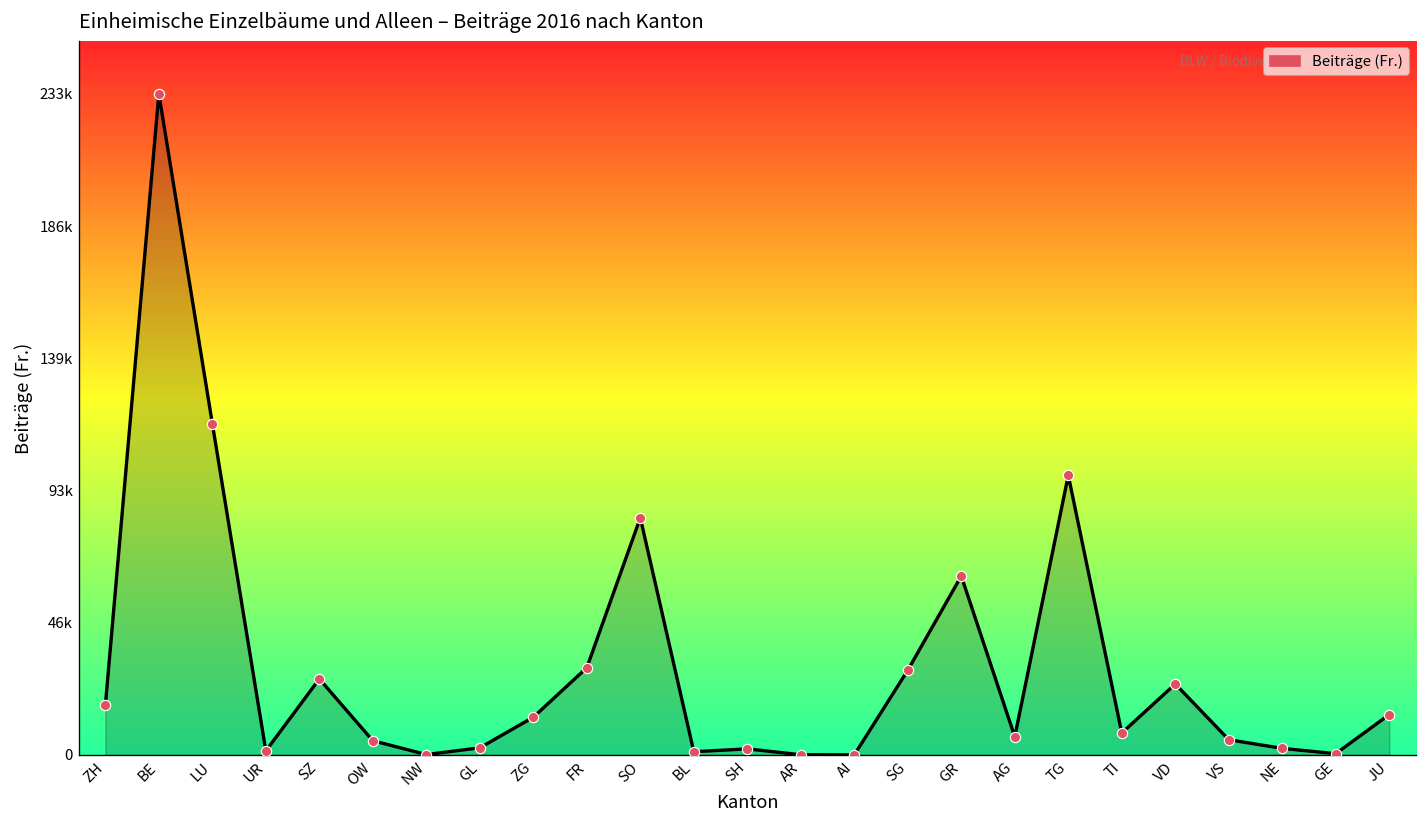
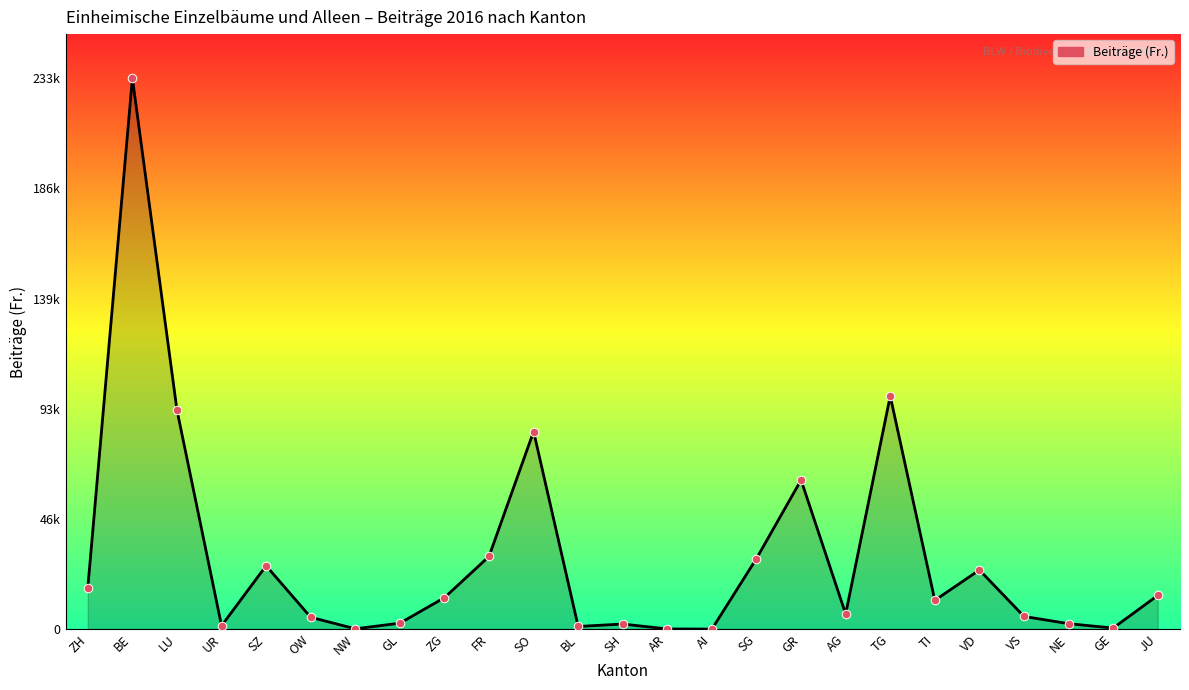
LU: 117000 -> 93000
TI: 8000 -> 12000
